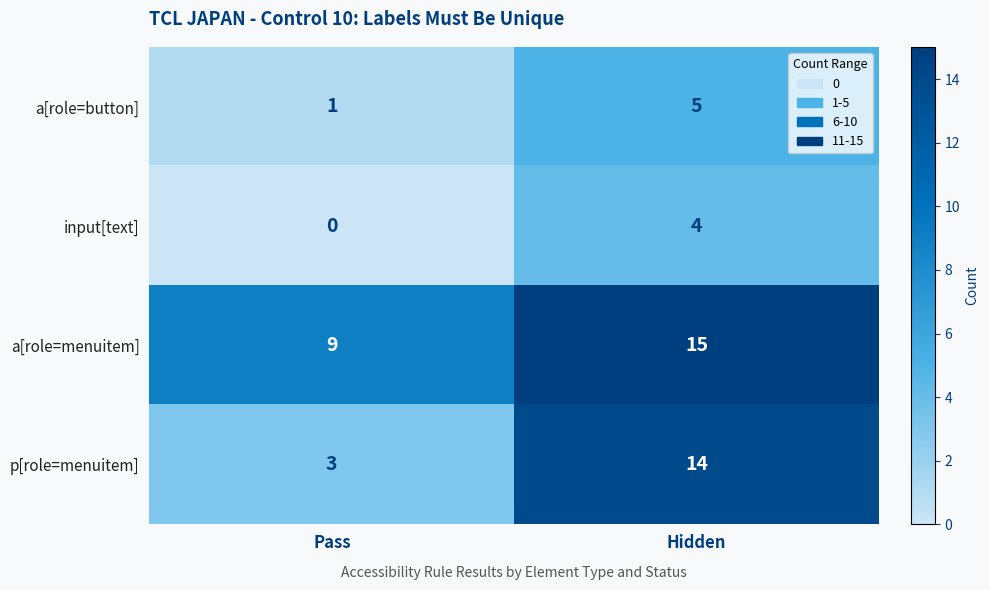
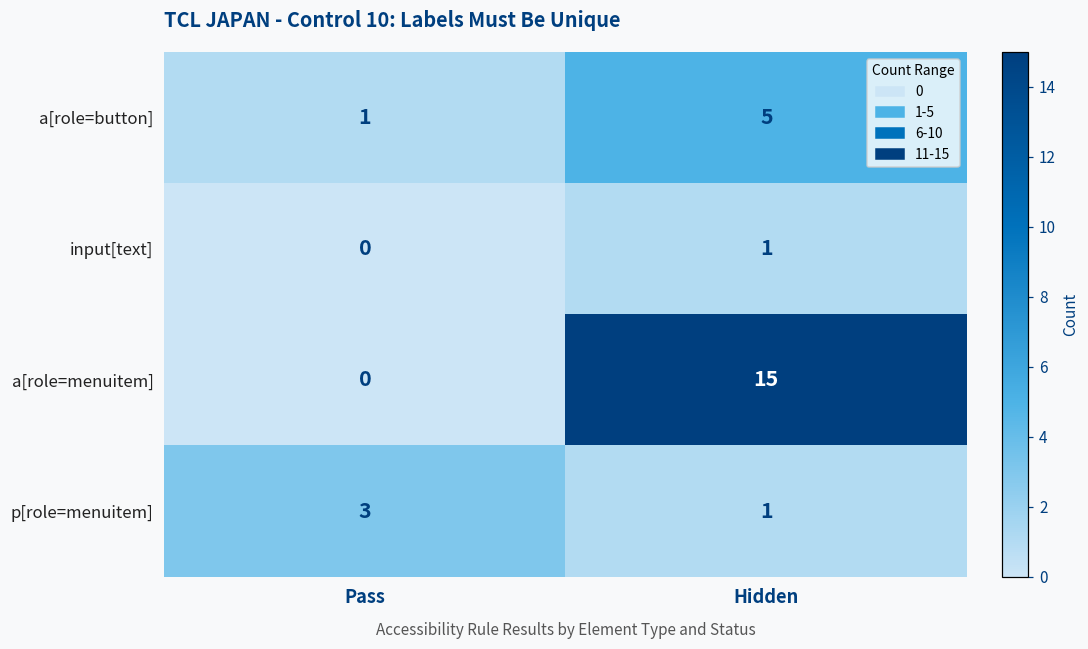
input[text], Hidden: 4 -> 1
a[role=menuitem], Pass: 9 -> 0
p[role=menuitem], Hidden: 14 -> 1
